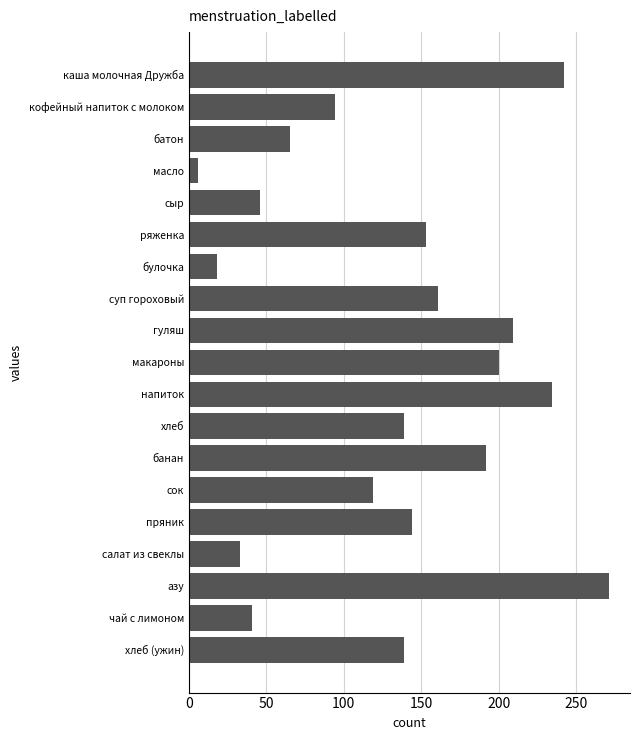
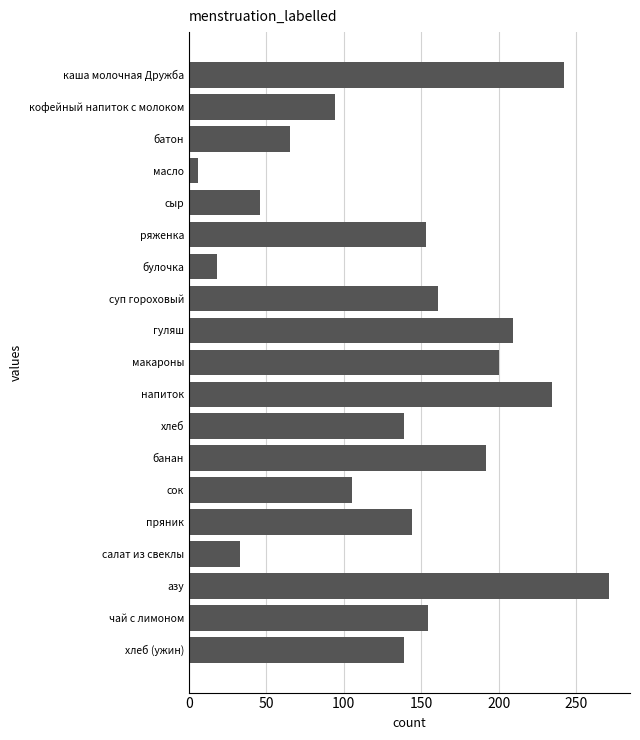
сок: 119 -> 105
чай с лимоном: 41 -> 154
